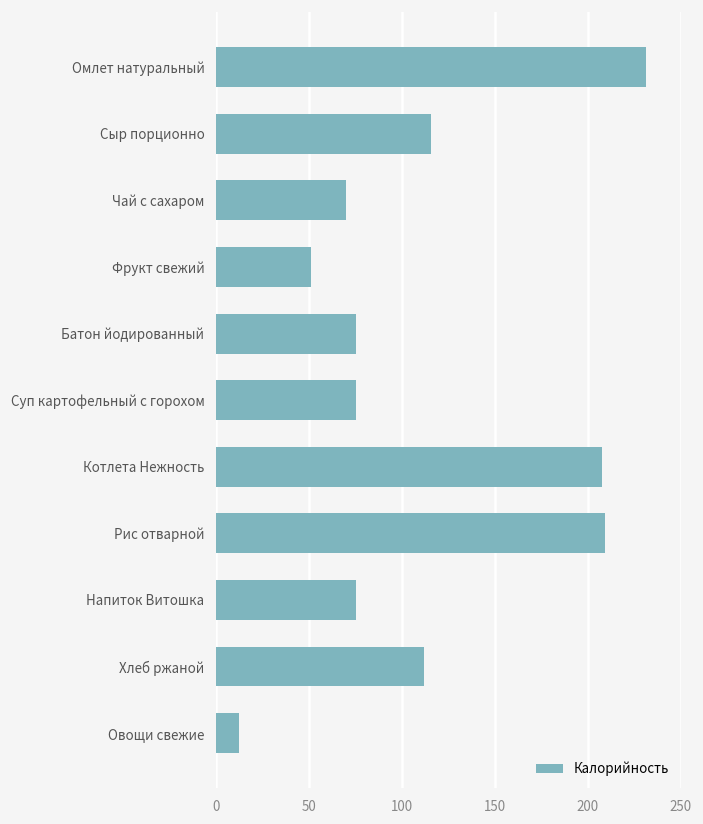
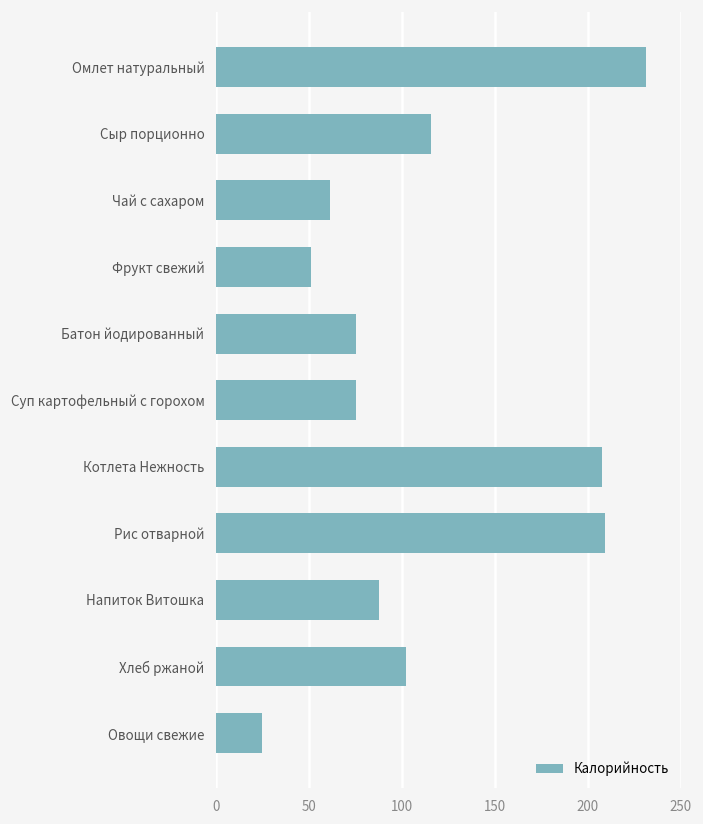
Чай с сахаром: 70 -> 61
Напиток Витошка: 75 -> 87
Хлеб ржаной: 112 -> 102
Овощи свежие: 13 -> 25
